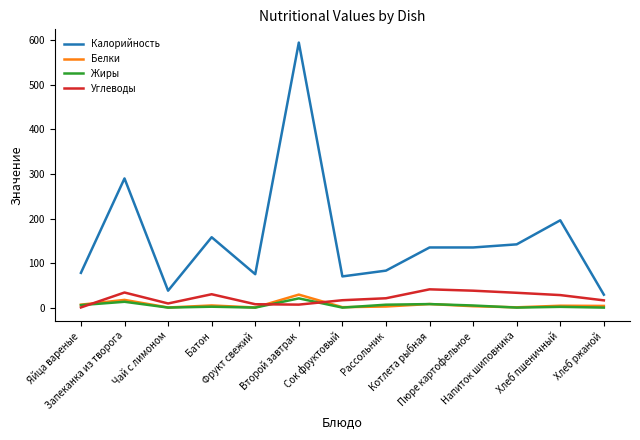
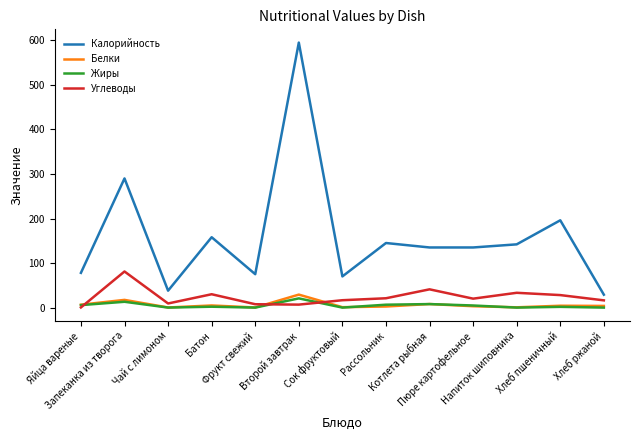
Углеводы, Запеканка из творога: 30 -> 80
Калорийность, Рассольник: 80 -> 150
Углеводы, Пюре картофельное: 40 -> 20
